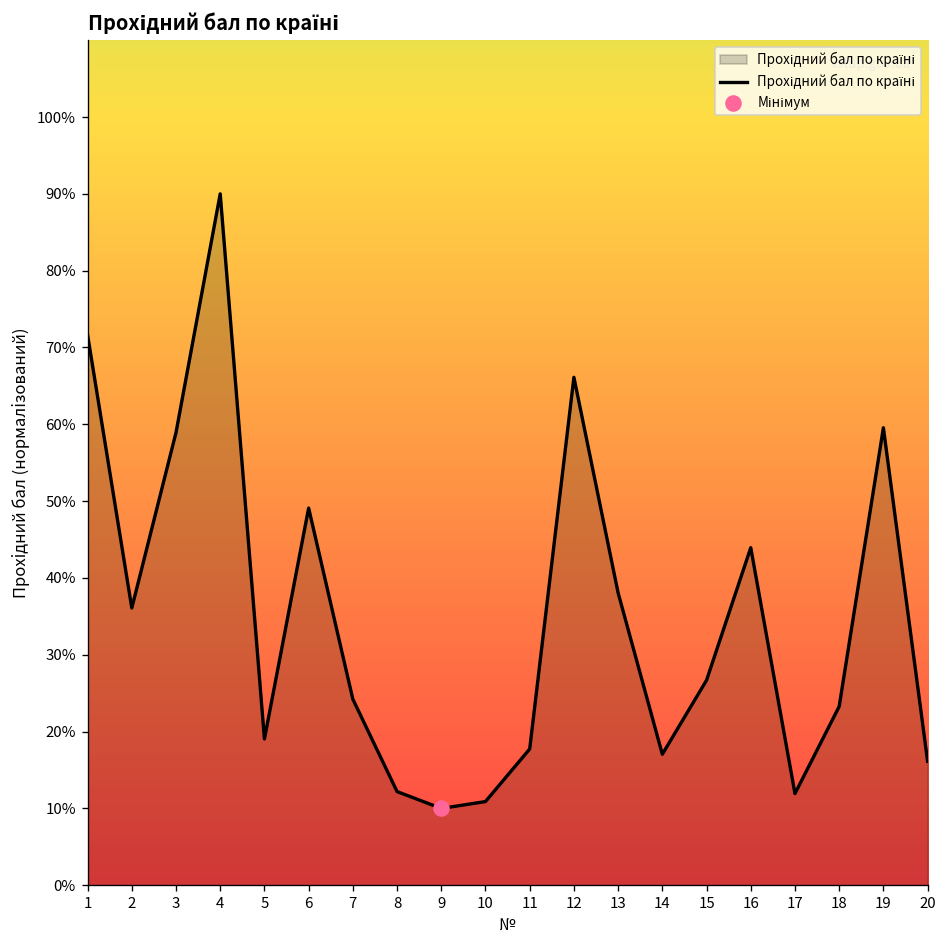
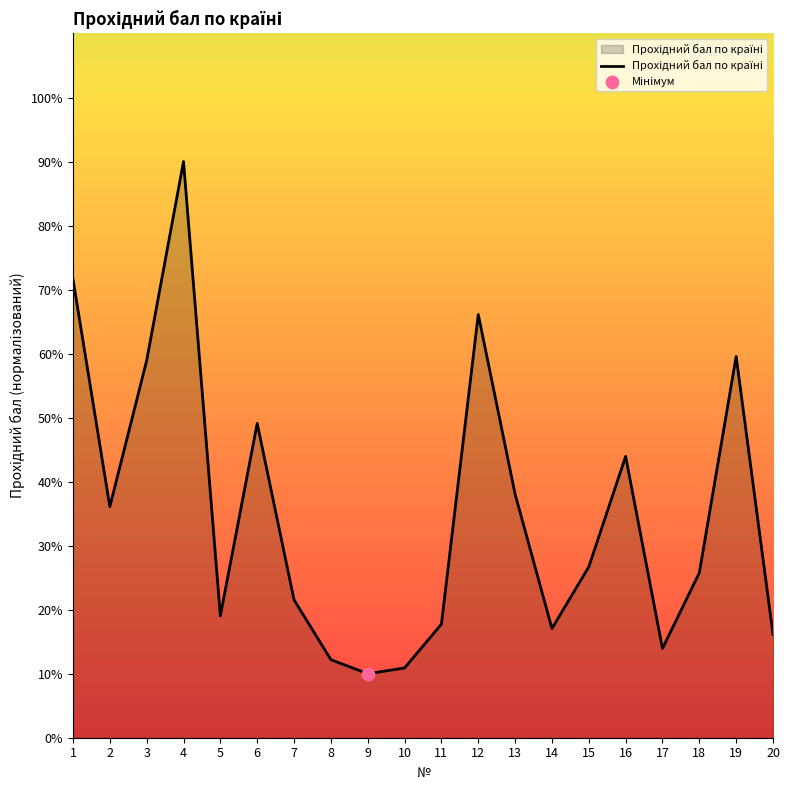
Прохідний бал по країні, 7: 24% -> 22%
Прохідний бал по країні, 17: 12% -> 14%
Прохідний бал по країні, 18: 23% -> 26%
